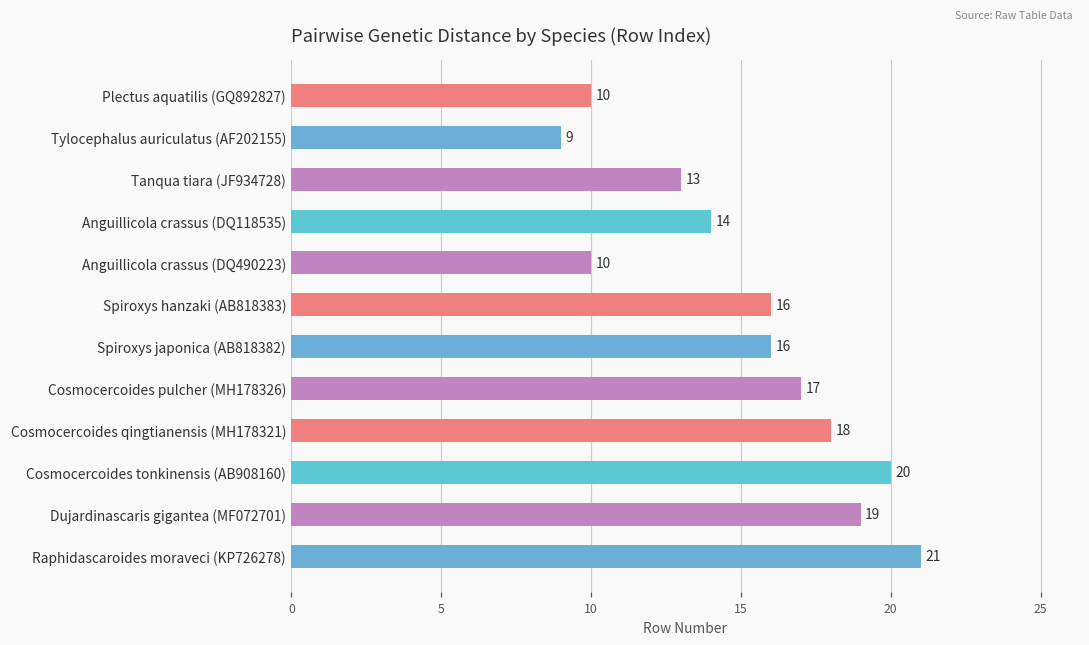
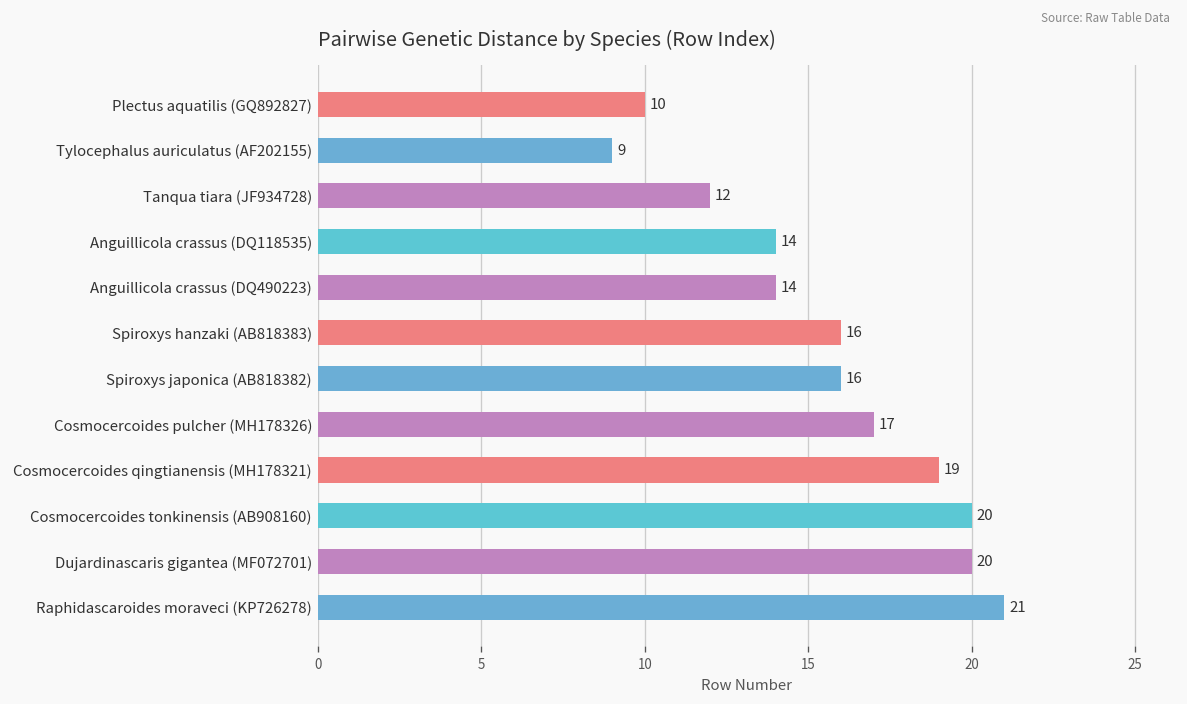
Tanqua tiara (JF934728): 13 -> 12
Anguillicola crassus (DQ490223): 10 -> 14
Cosmocercoides qingtianensis (MH178321): 18 -> 19
Dujardinascaris gigantea (MF072701): 19 -> 20
